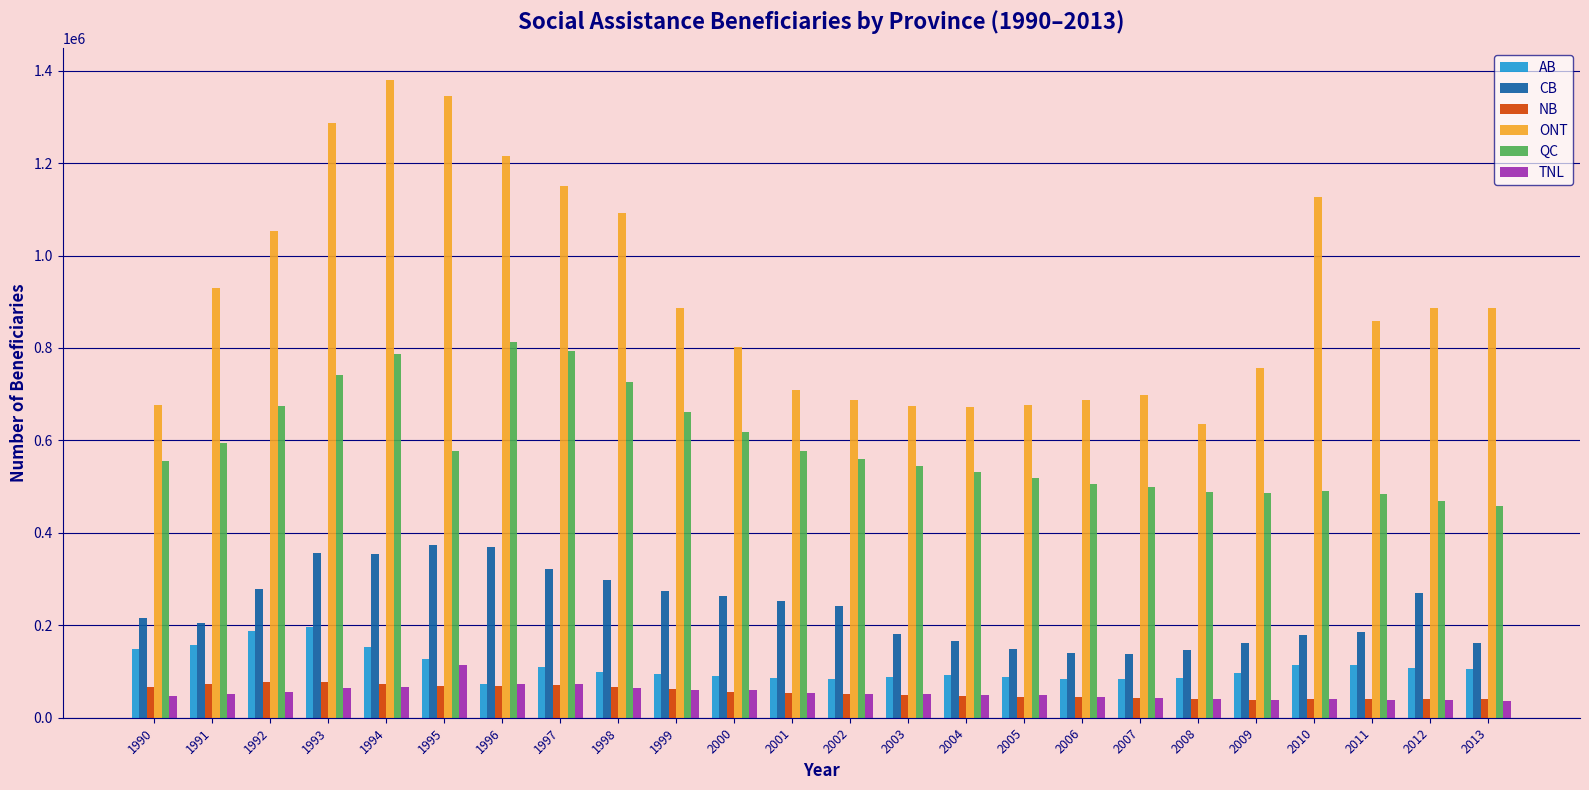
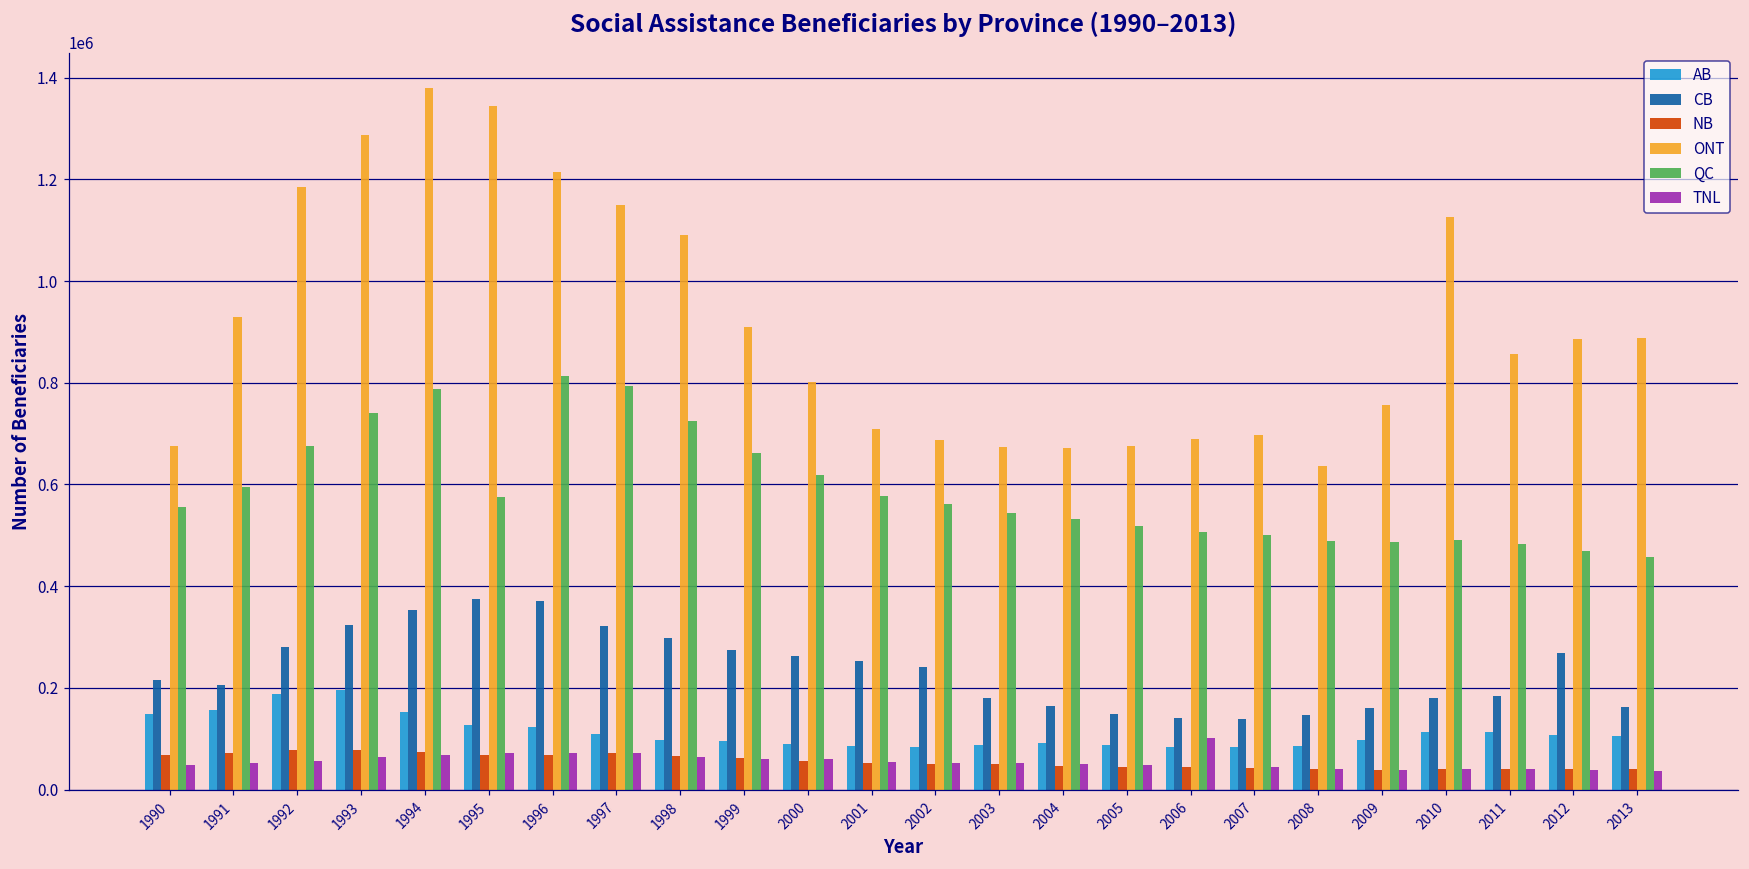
ONT, 1992: 1050000 -> 1180000
CB, 1993: 360000 -> 320000
TNL, 1995: 110000 -> 70000
AB, 1996: 70000 -> 120000
ONT, 1999: 890000 -> 910000
TNL, 2006: 50000 -> 100000
